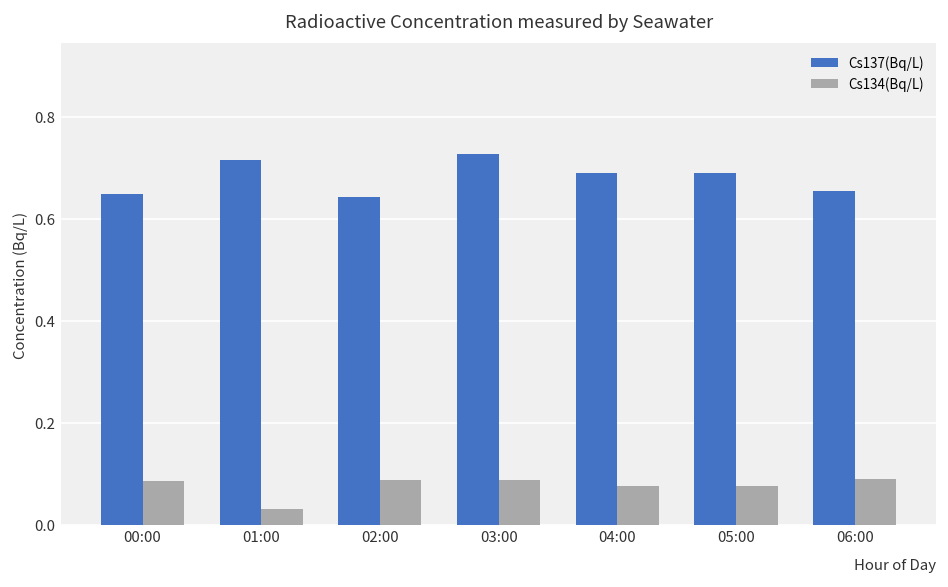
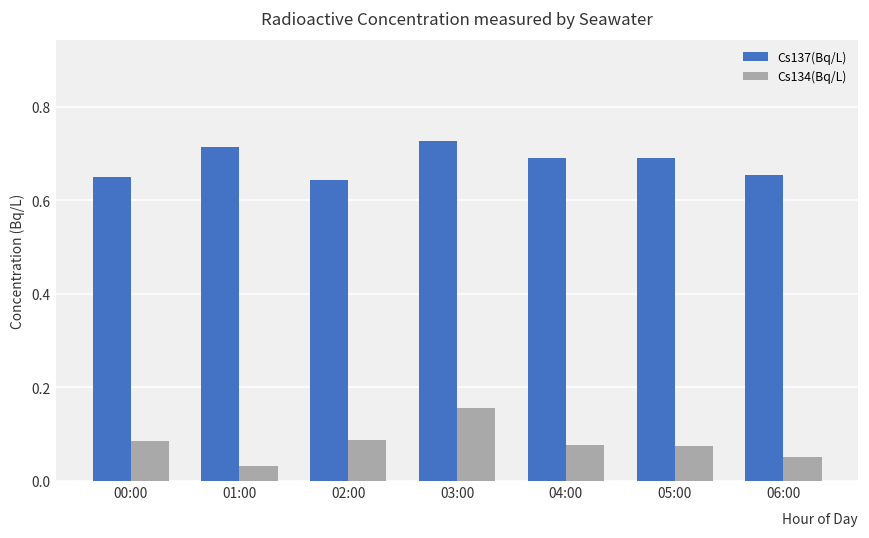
Cs134(Bq/L), 03:00: 0.09 -> 0.16
Cs134(Bq/L), 06:00: 0.09 -> 0.05
